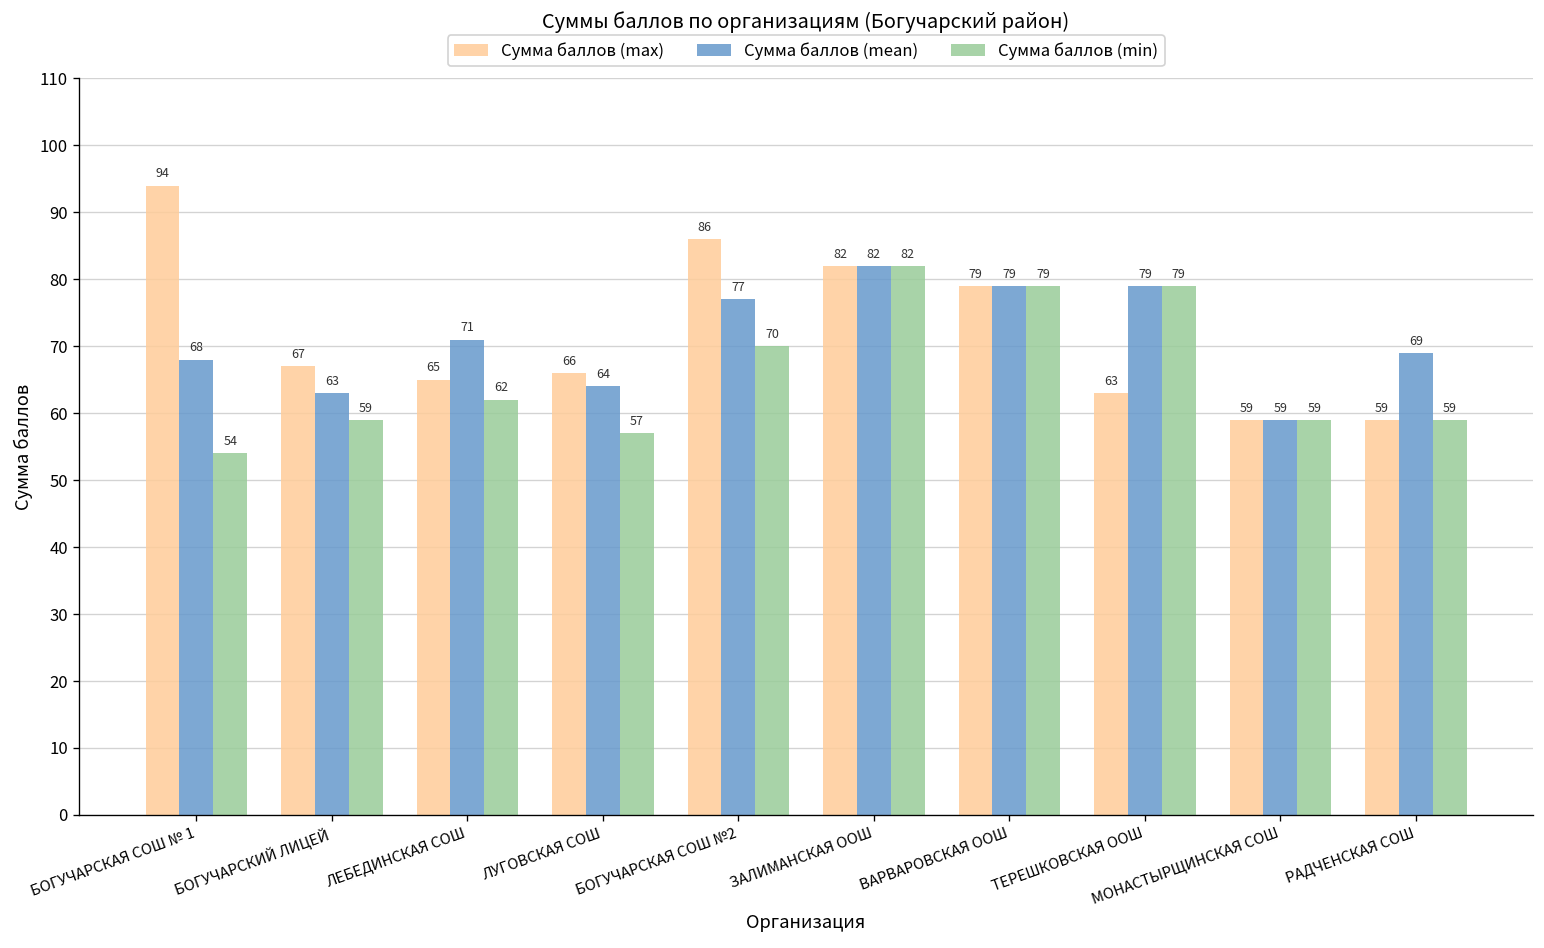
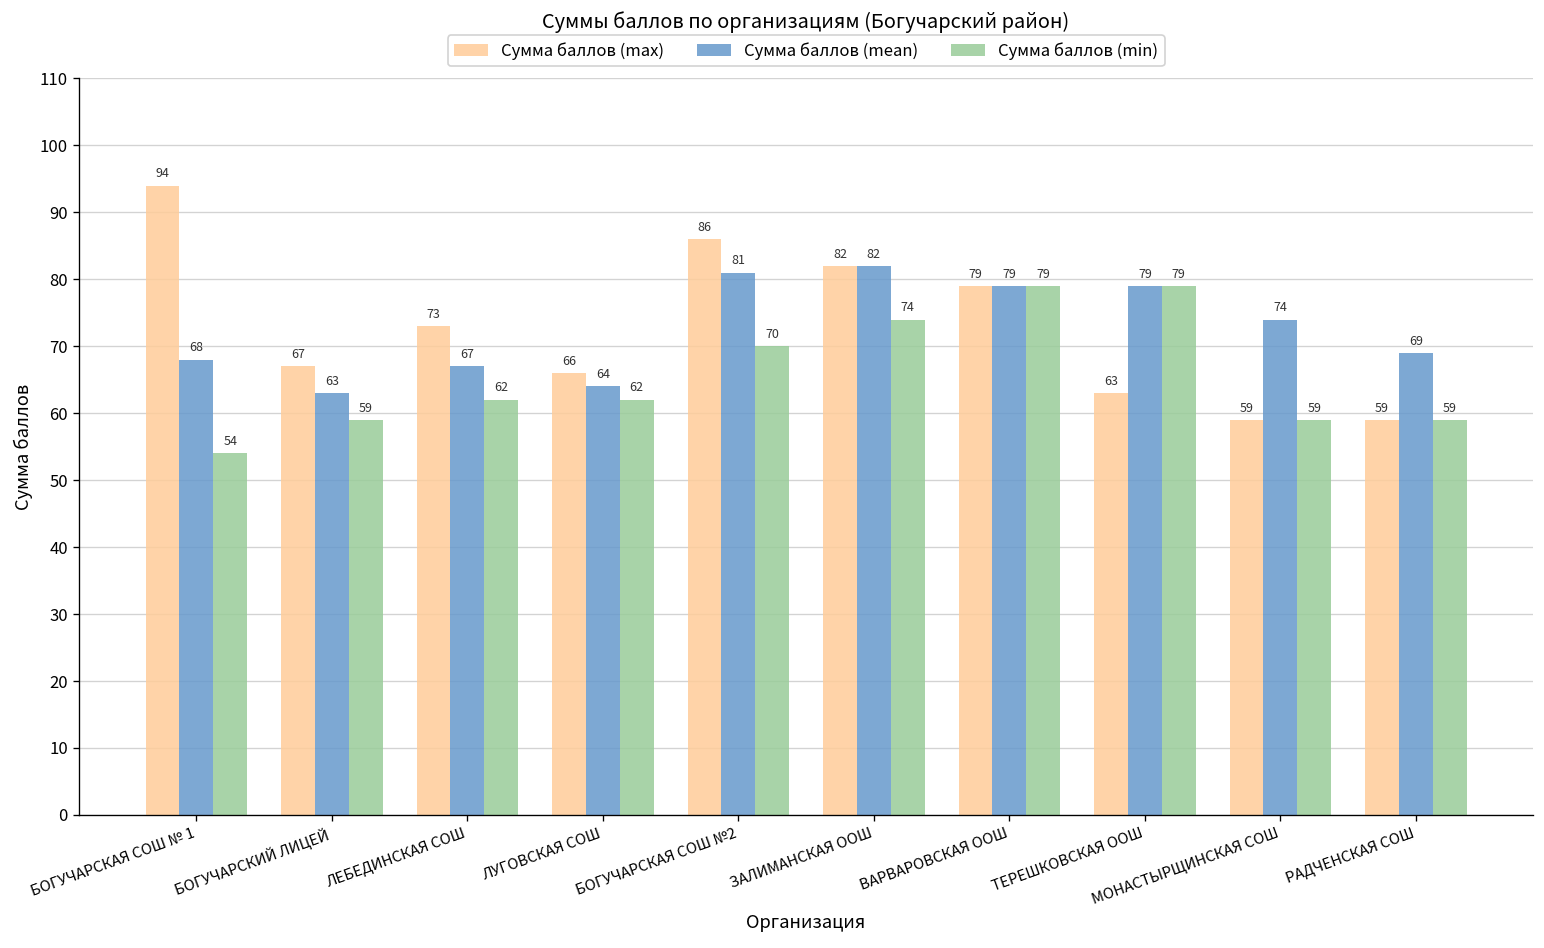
Сумма баллов (max), ЛЕБЕДИНСКАЯ СОШ: 65 -> 73
Сумма баллов (mean), ЛЕБЕДИНСКАЯ СОШ: 71 -> 67
Сумма баллов (min), ЛУГОВСКАЯ СОШ: 57 -> 62
Сумма баллов (mean), БОГУЧАРСКАЯ СОШ №2: 77 -> 81
Сумма баллов (min), ЗАЛИМАНСКАЯ ООШ: 82 -> 74
Сумма баллов (mean), МОНАСТЫРЩИНСКАЯ СОШ: 59 -> 74
